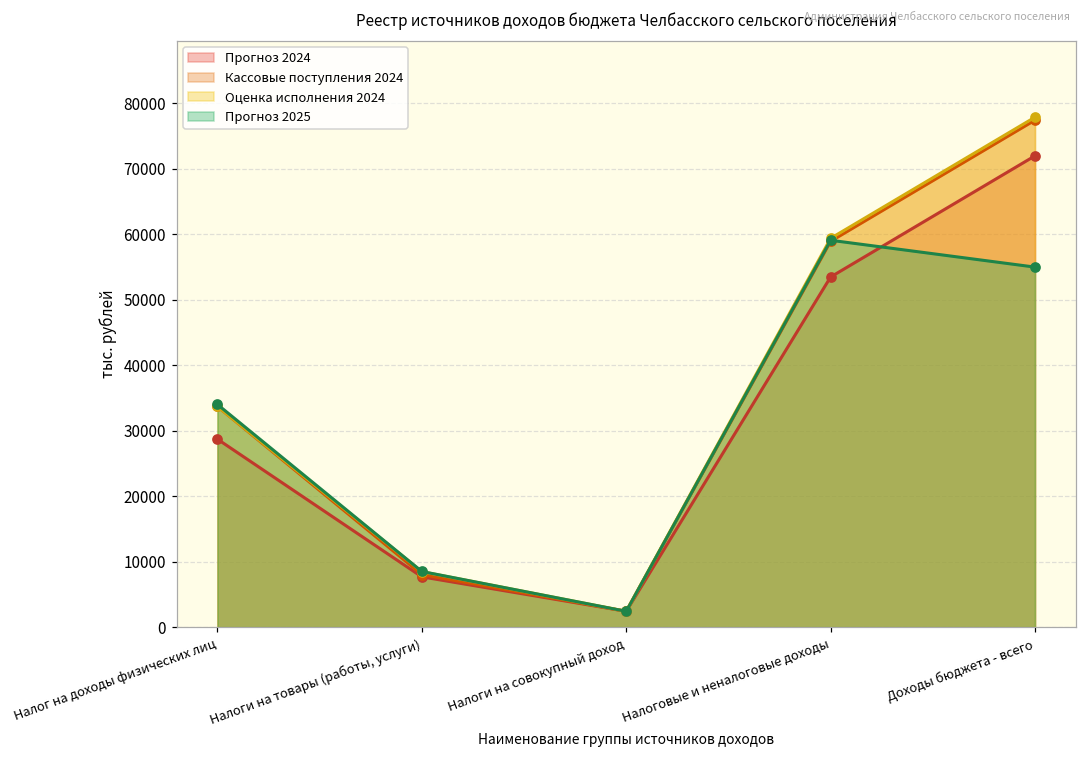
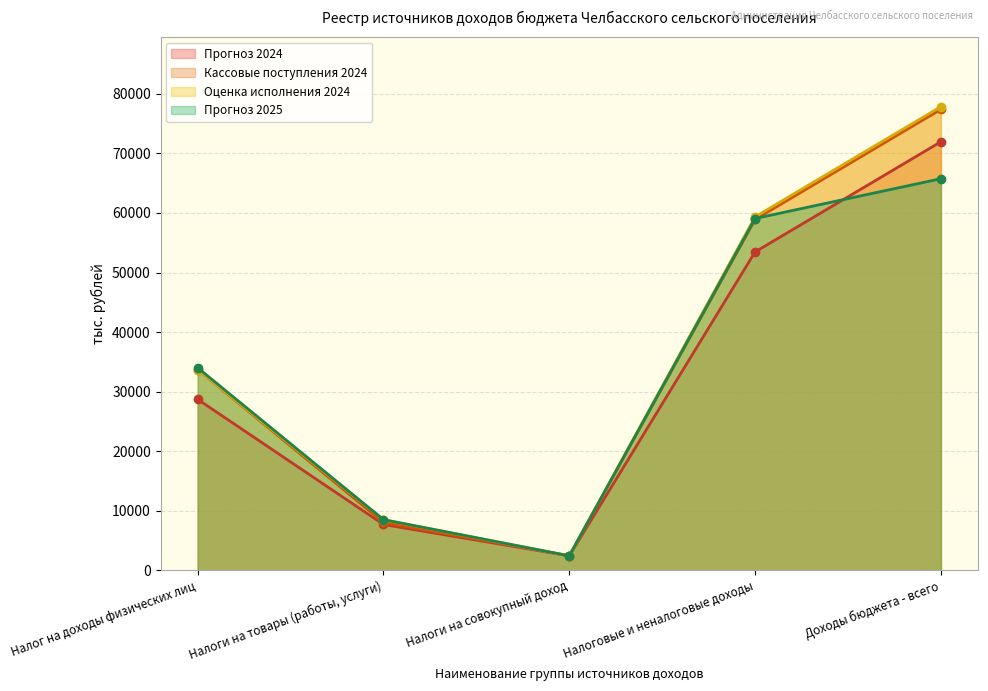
Прогноз 2025, Доходы бюджета - всего: 55000 -> 66000
